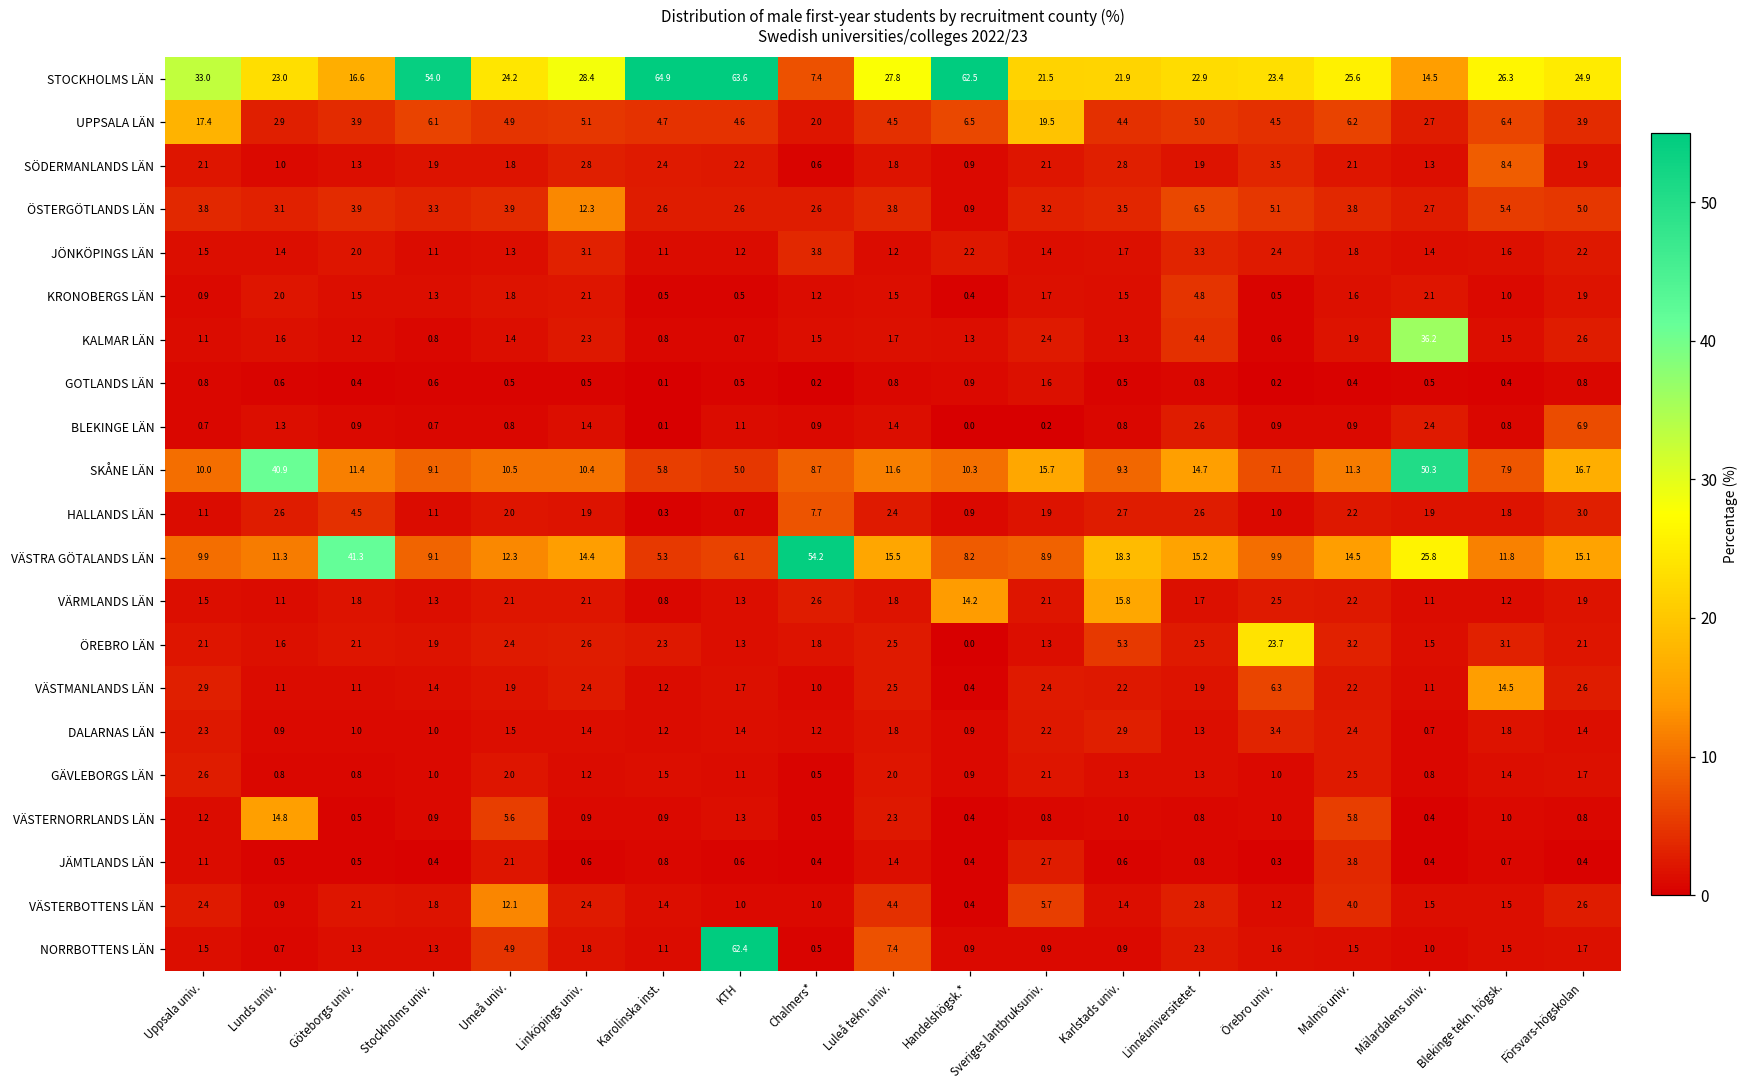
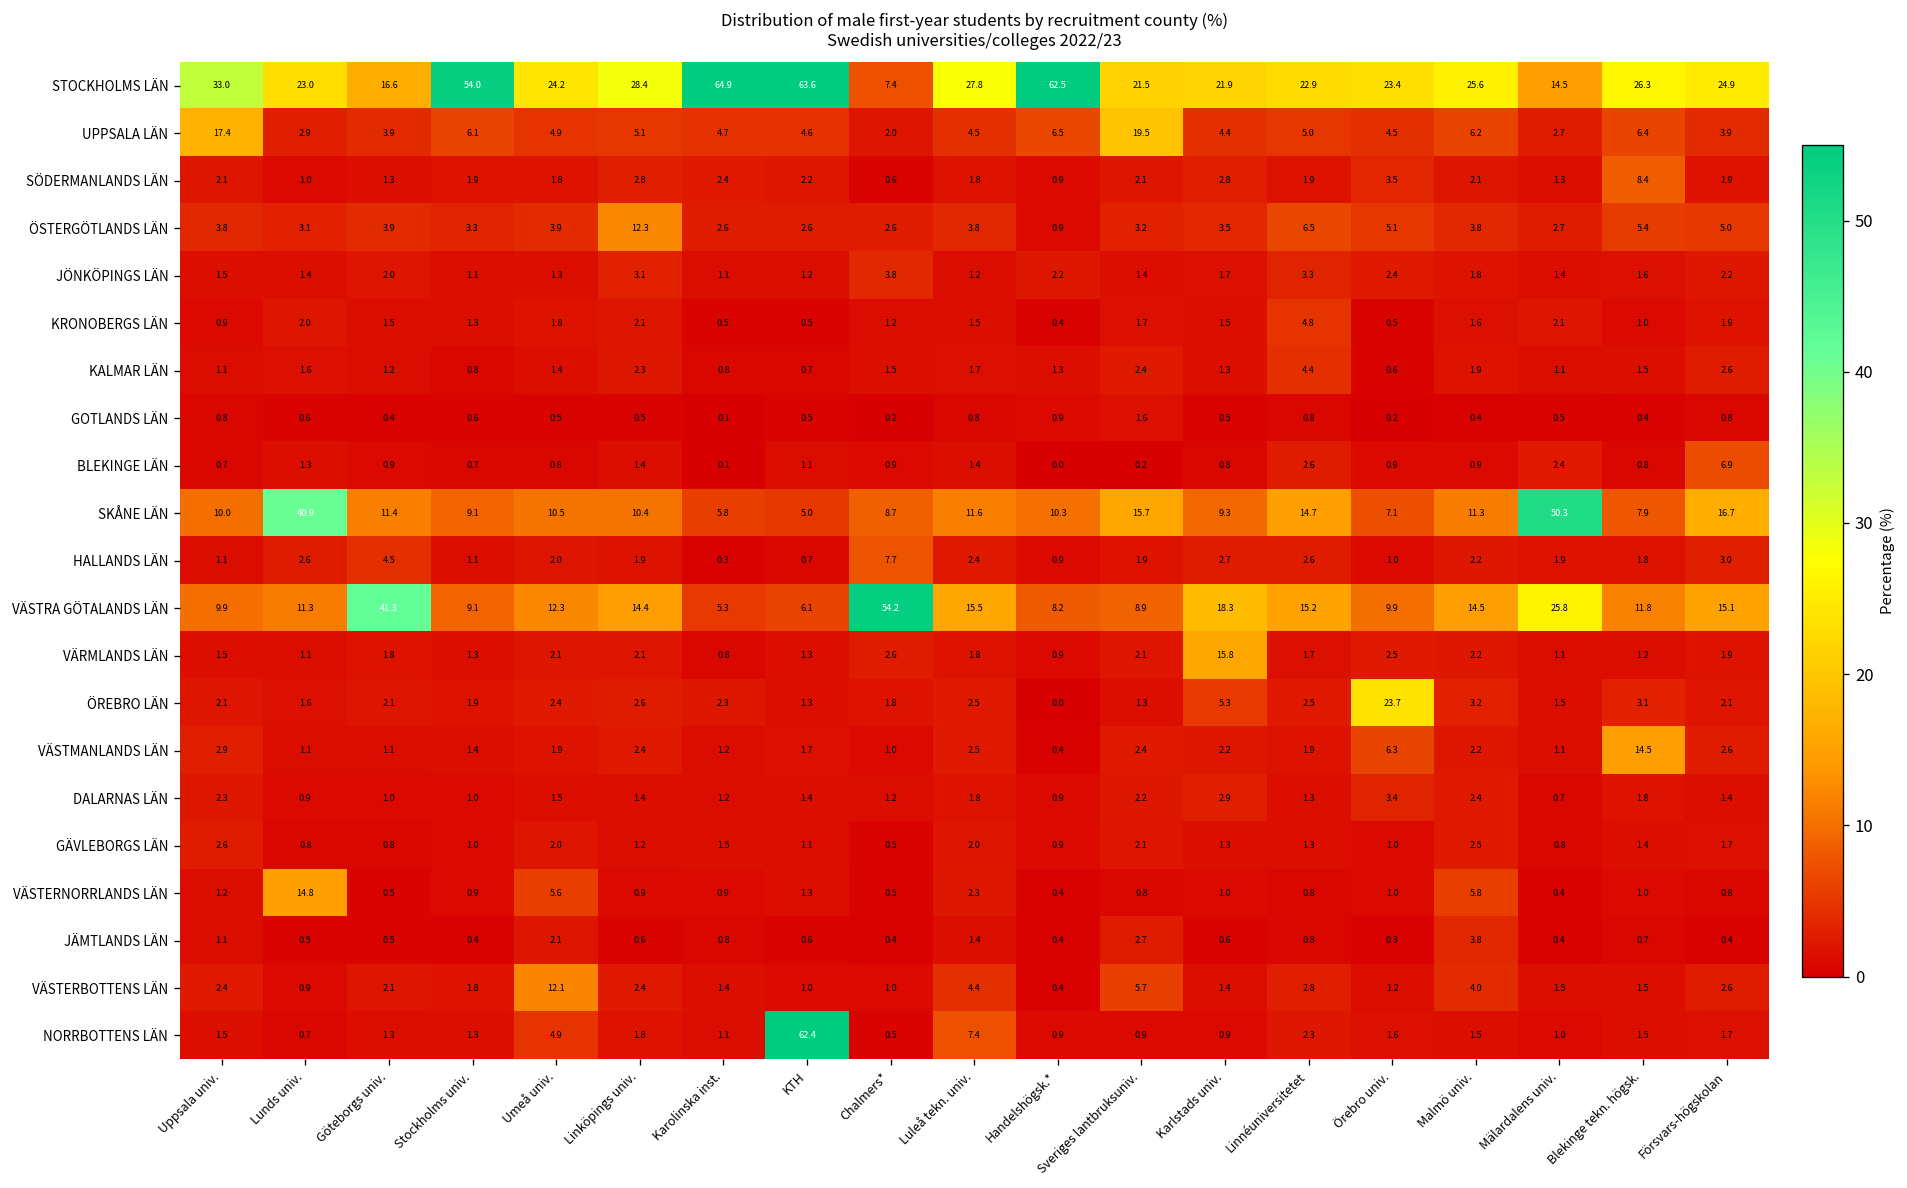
KALMAR LÄN, Mälardalens univ.: 36.2 -> 1.1
VÄRMLANDS LÄN, Handelshögsk.*: 14.2 -> 0.9
